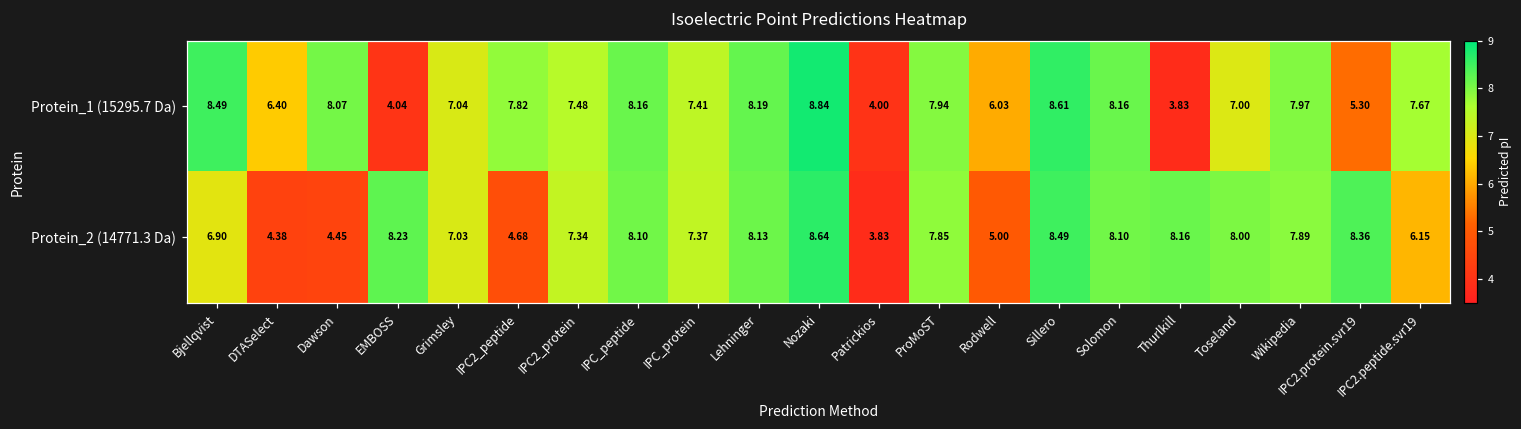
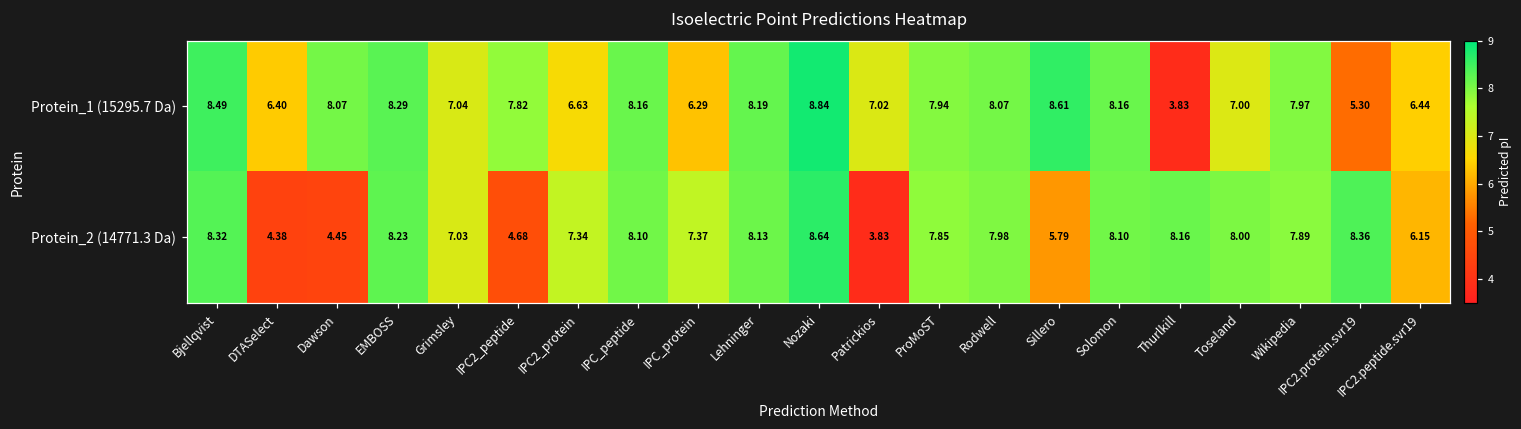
Protein_1 (15295.7 Da), EMBOSS: 4.04 -> 8.29
Protein_1 (15295.7 Da), IPC2_protein: 7.48 -> 6.63
Protein_1 (15295.7 Da), IPC_protein: 7.41 -> 6.29
Protein_1 (15295.7 Da), Patrickios: 4.00 -> 7.02
Protein_1 (15295.7 Da), Rodwell: 6.03 -> 8.07
Protein_1 (15295.7 Da), IPC2.peptide.svr19: 7.67 -> 6.44
Protein_2 (14771.3 Da), Bjellqvist: 6.90 -> 8.32
Protein_2 (14771.3 Da), Rodwell: 5.00 -> 7.98
Protein_2 (14771.3 Da), Sillero: 8.49 -> 5.79
